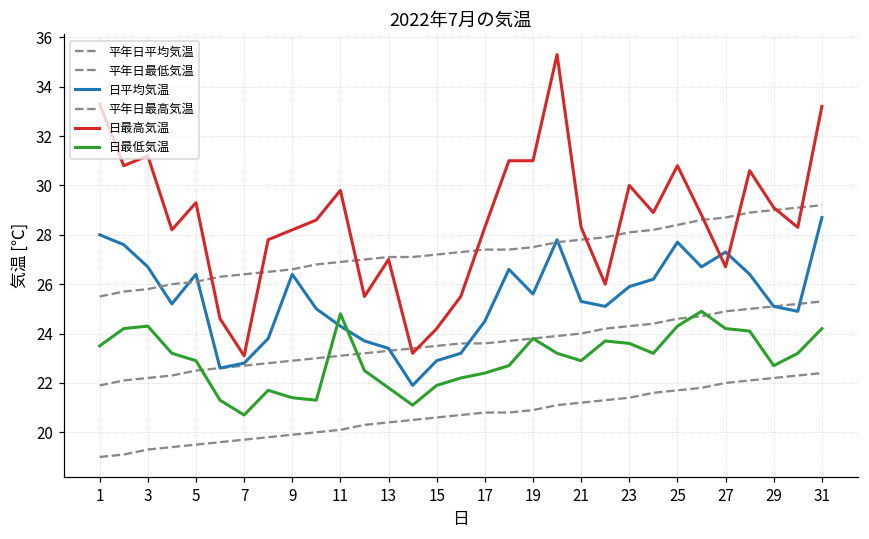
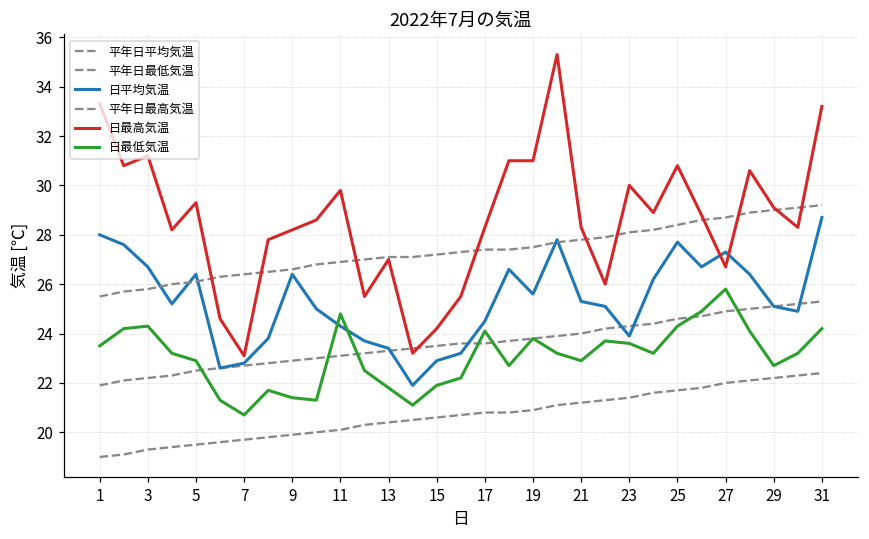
日最低気温, 17: 22.4 -> 24.1
日平均気温, 23: 25.9 -> 23.9
日最低気温, 27: 24.2 -> 25.8
